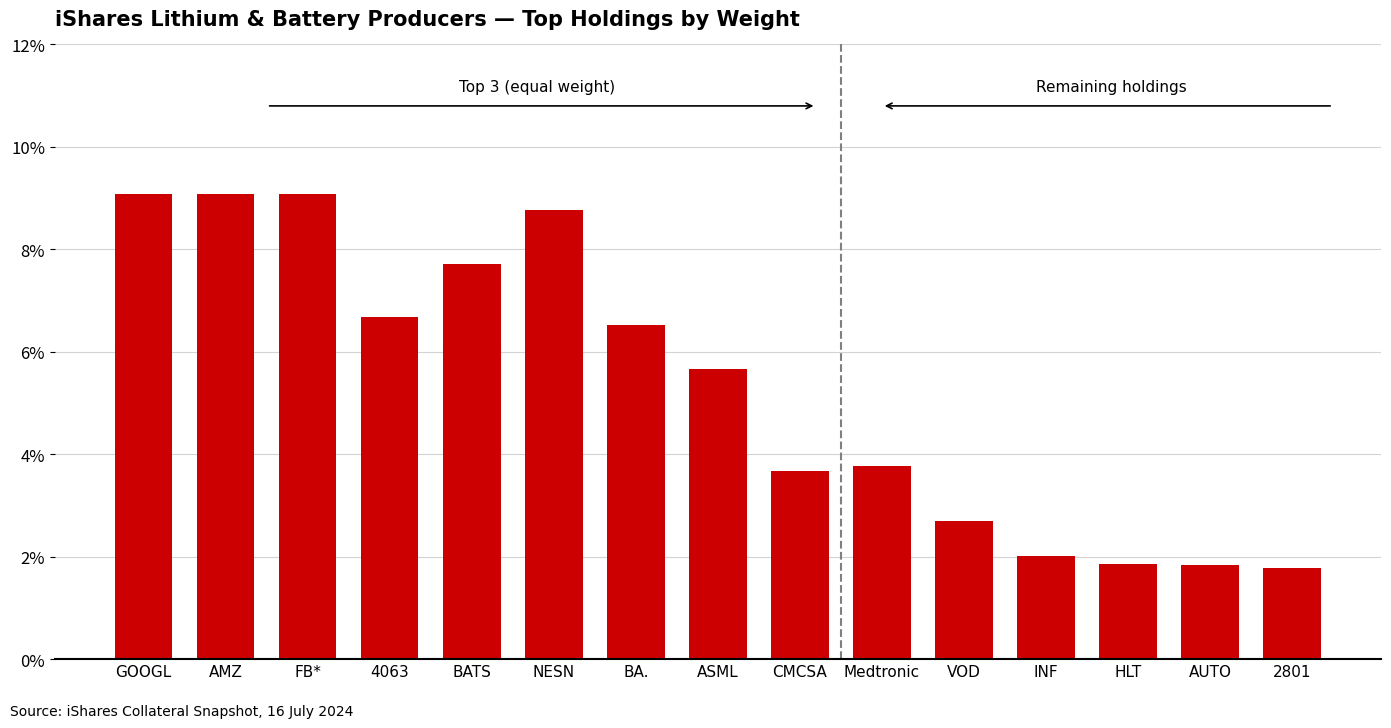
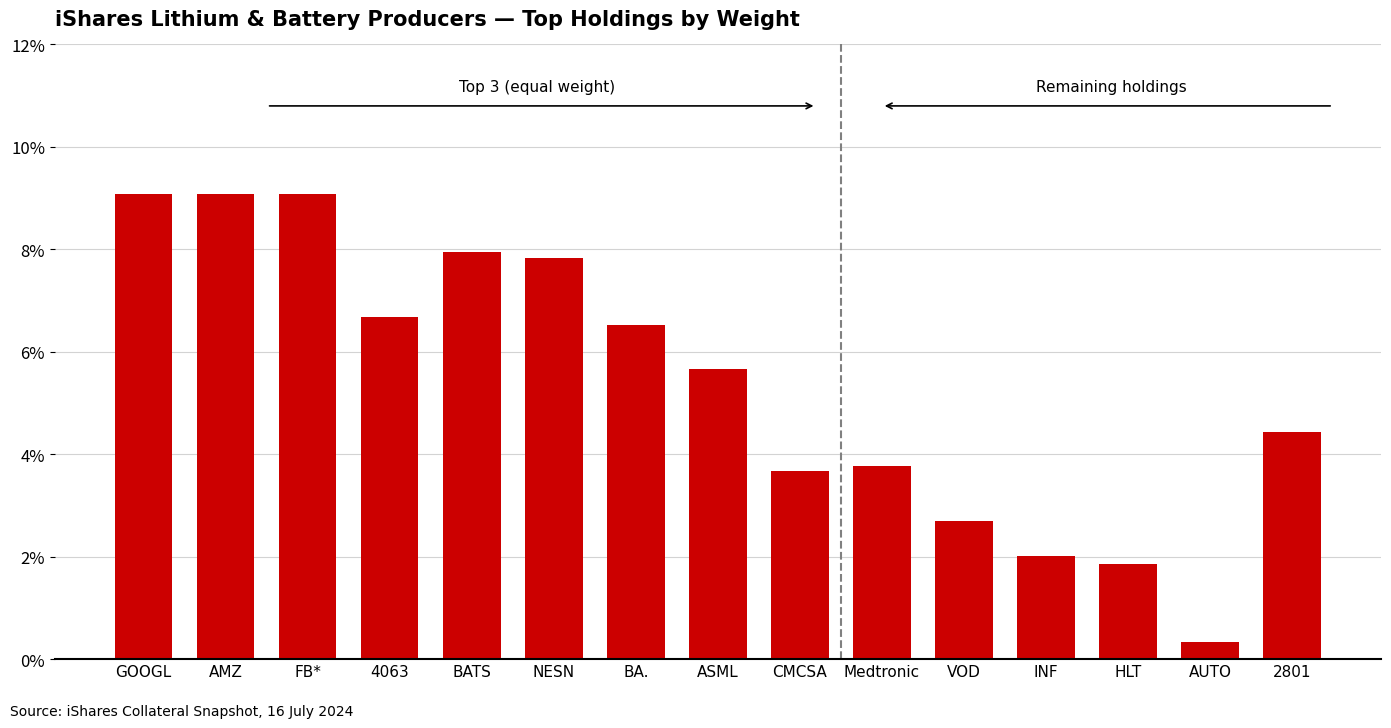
BATS: 7.7% -> 7.9%
NESN: 8.8% -> 7.8%
AUTO: 1.8% -> 0.3%
2801: 1.8% -> 4.4%
